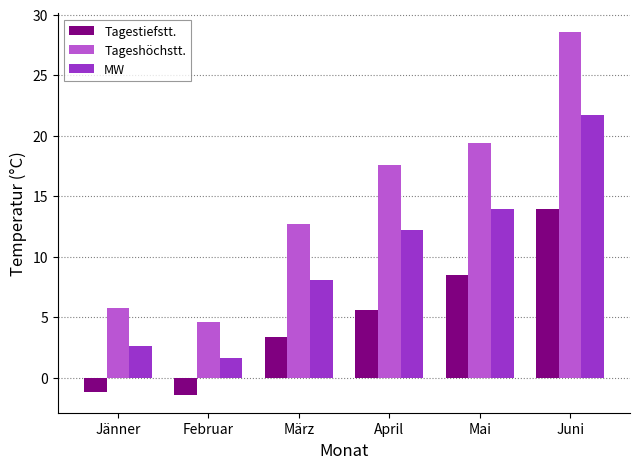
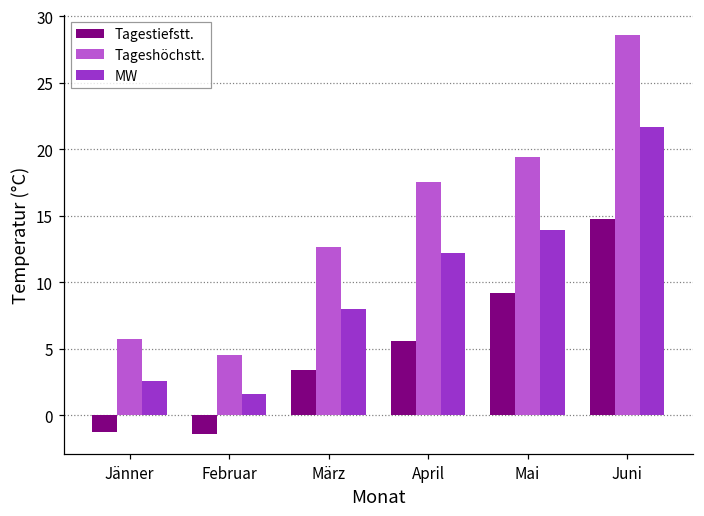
Tagestiefstt., Mai: 8.4 -> 9.2
Tagestiefstt., Juni: 13.9 -> 14.8
